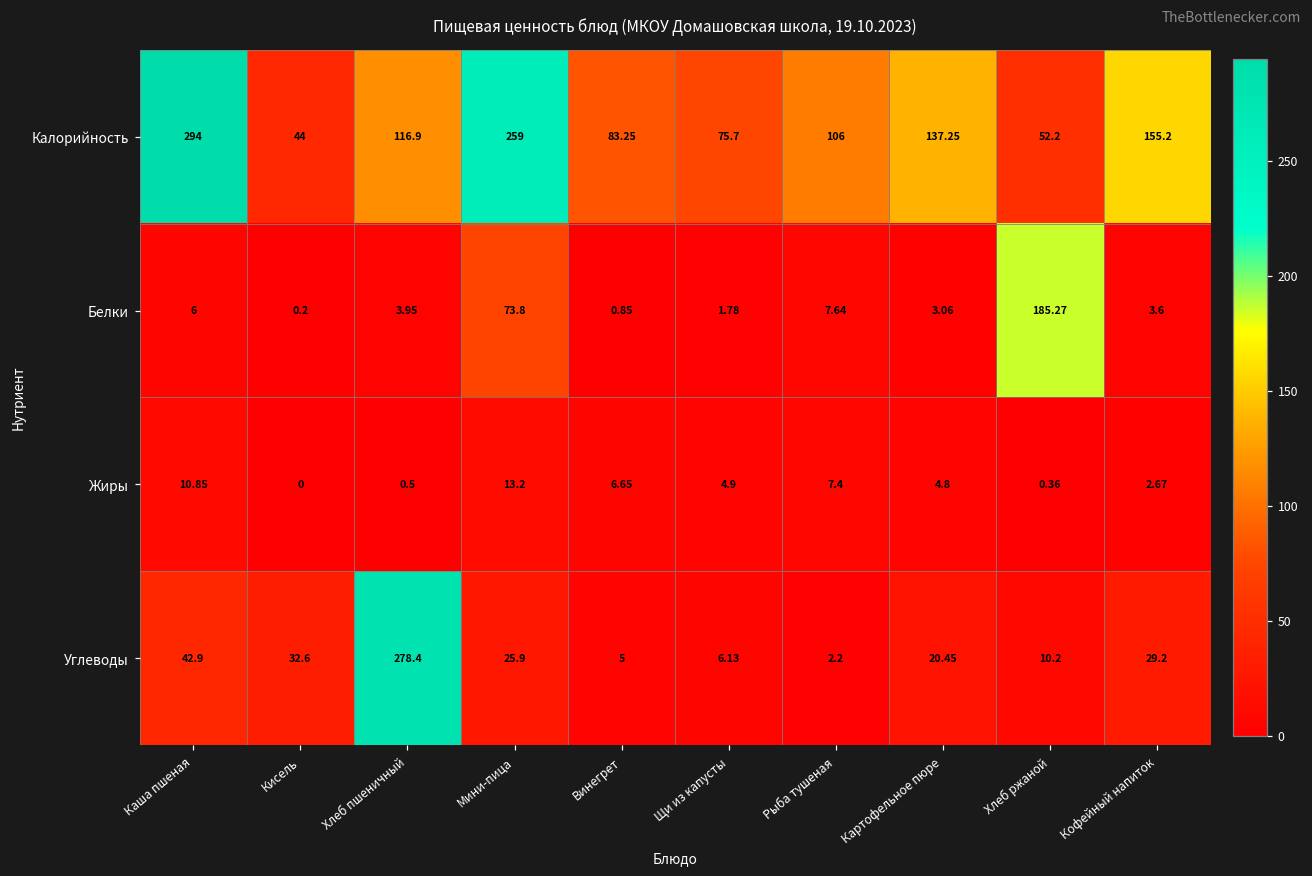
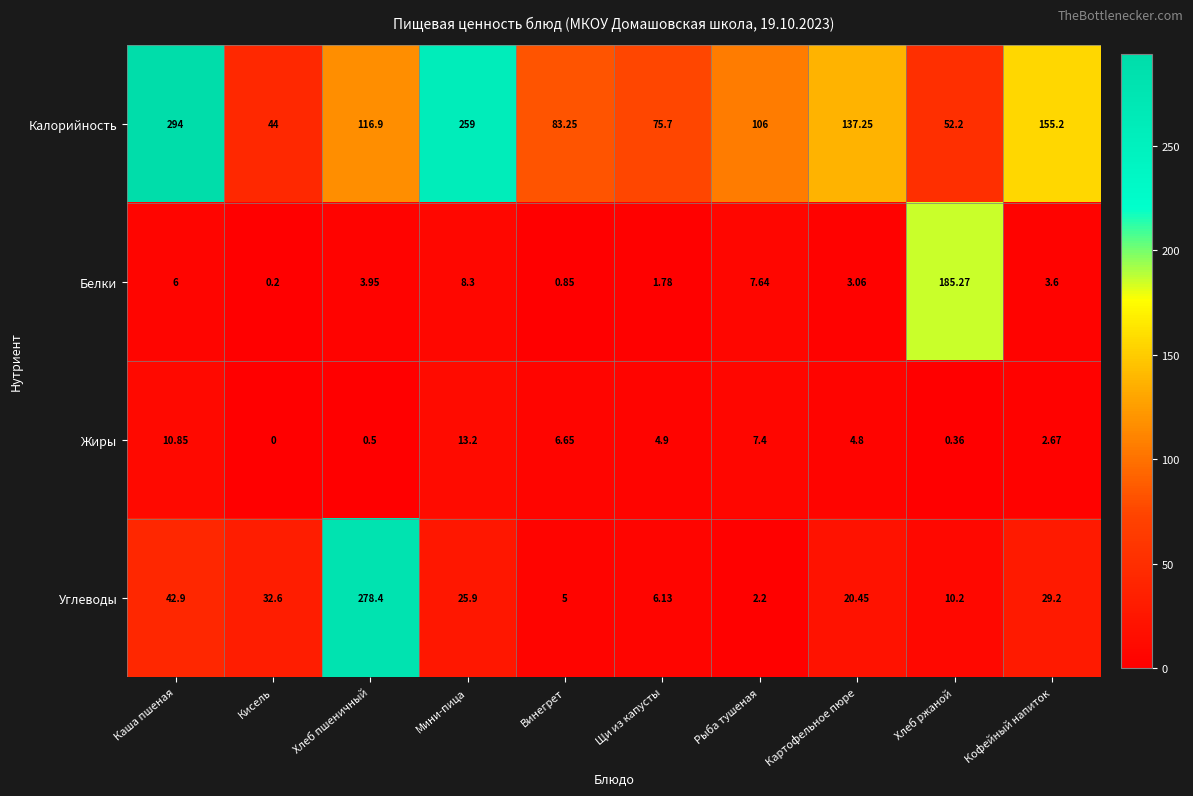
Белки, Мини-пица: 73.8 -> 8.3
